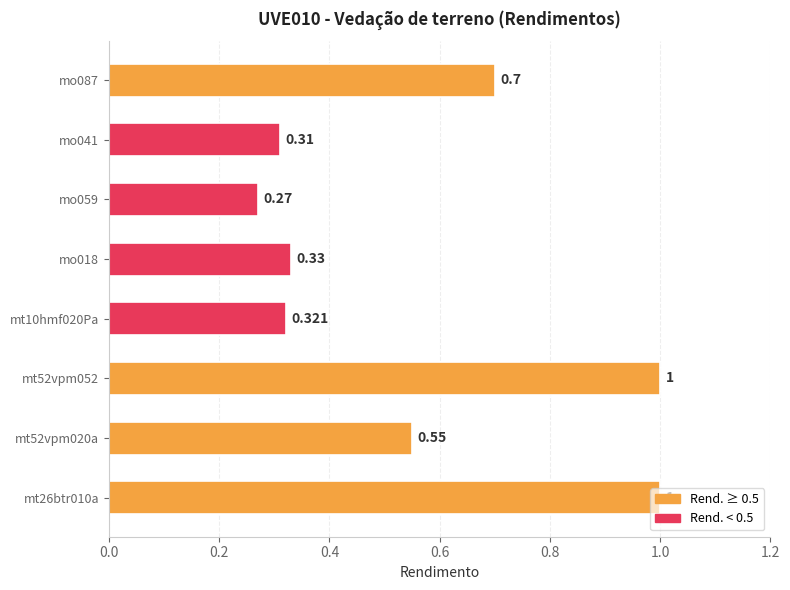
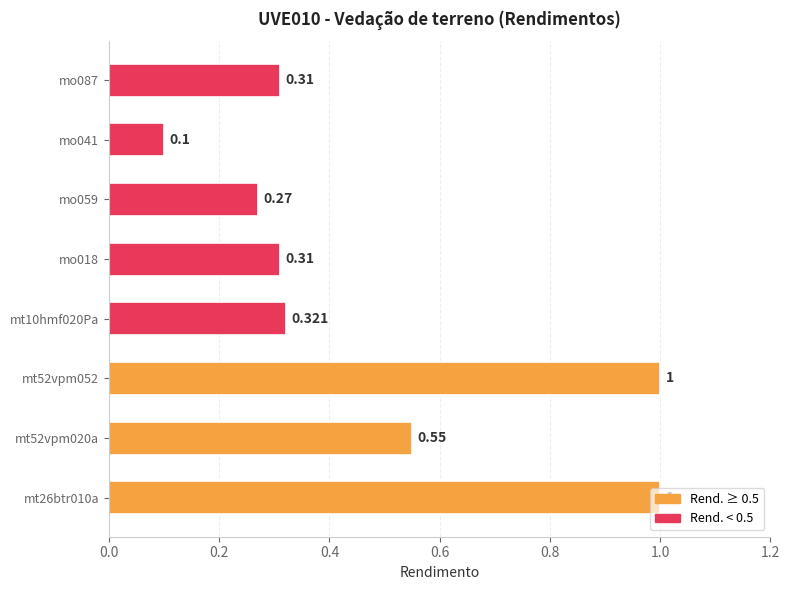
mo087: 0.7 -> 0.31
mo041: 0.31 -> 0.1
mo018: 0.33 -> 0.31
